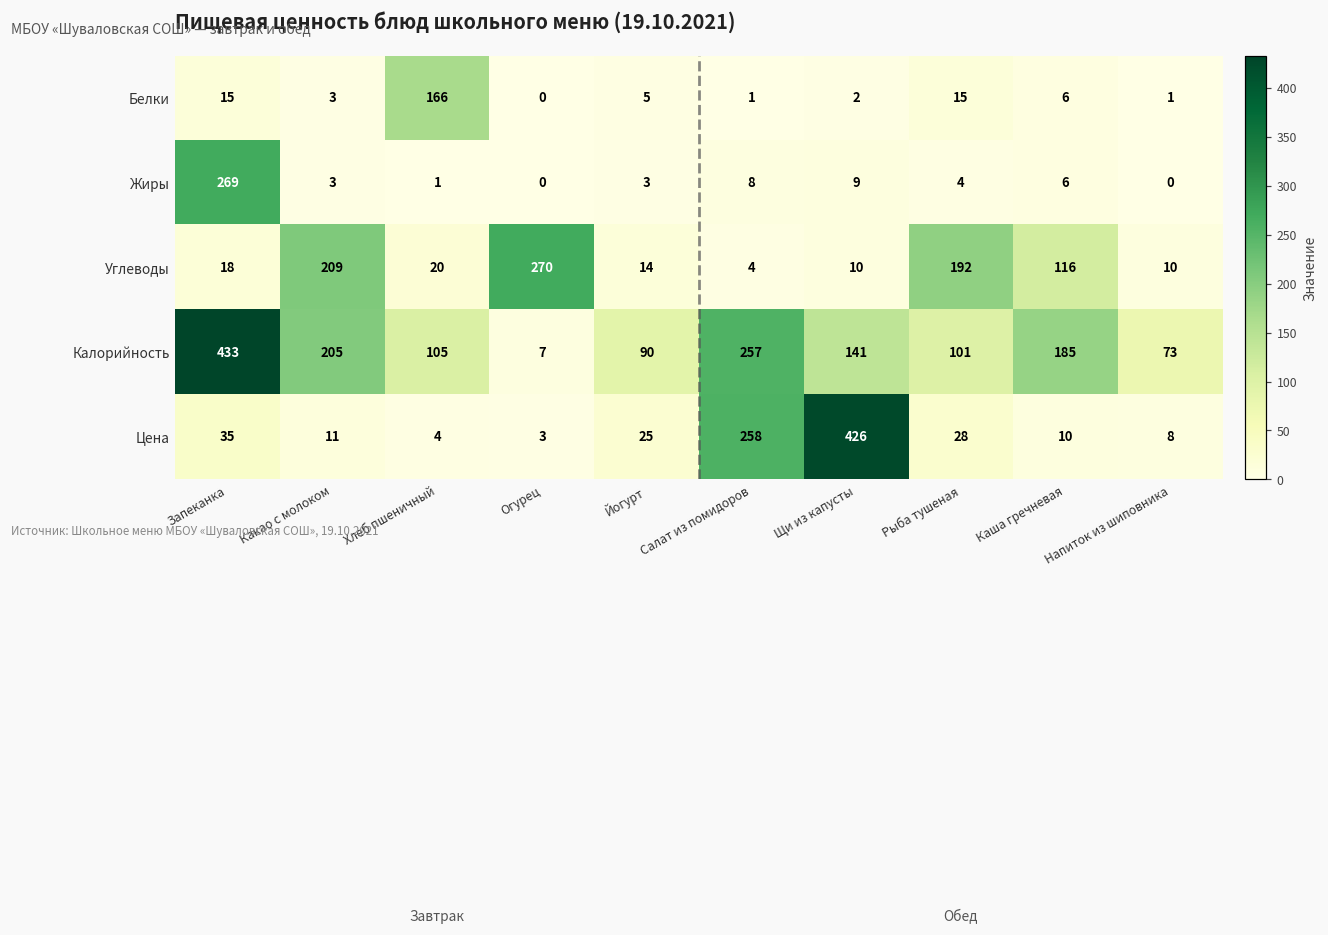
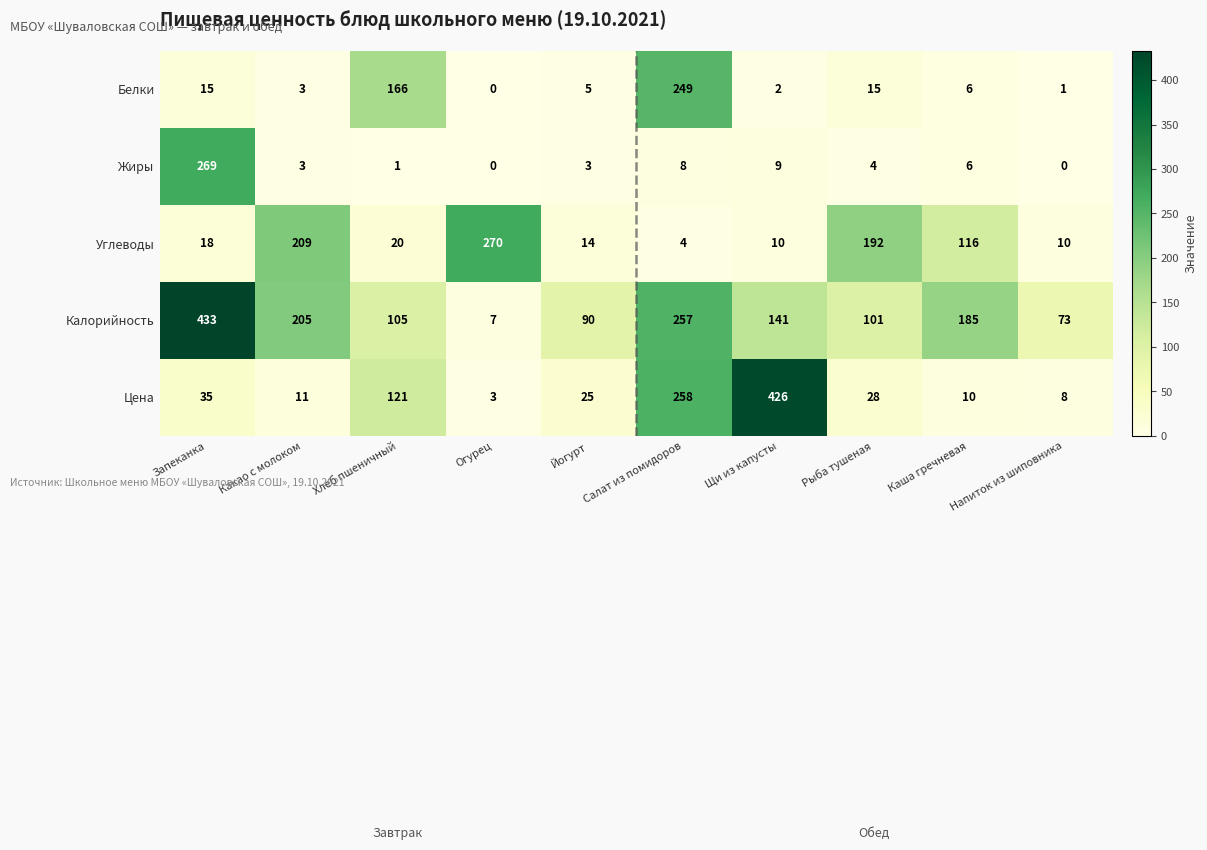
Белки, Салат из помидоров: 1 -> 249
Цена, Хлеб пшеничный: 4 -> 121
